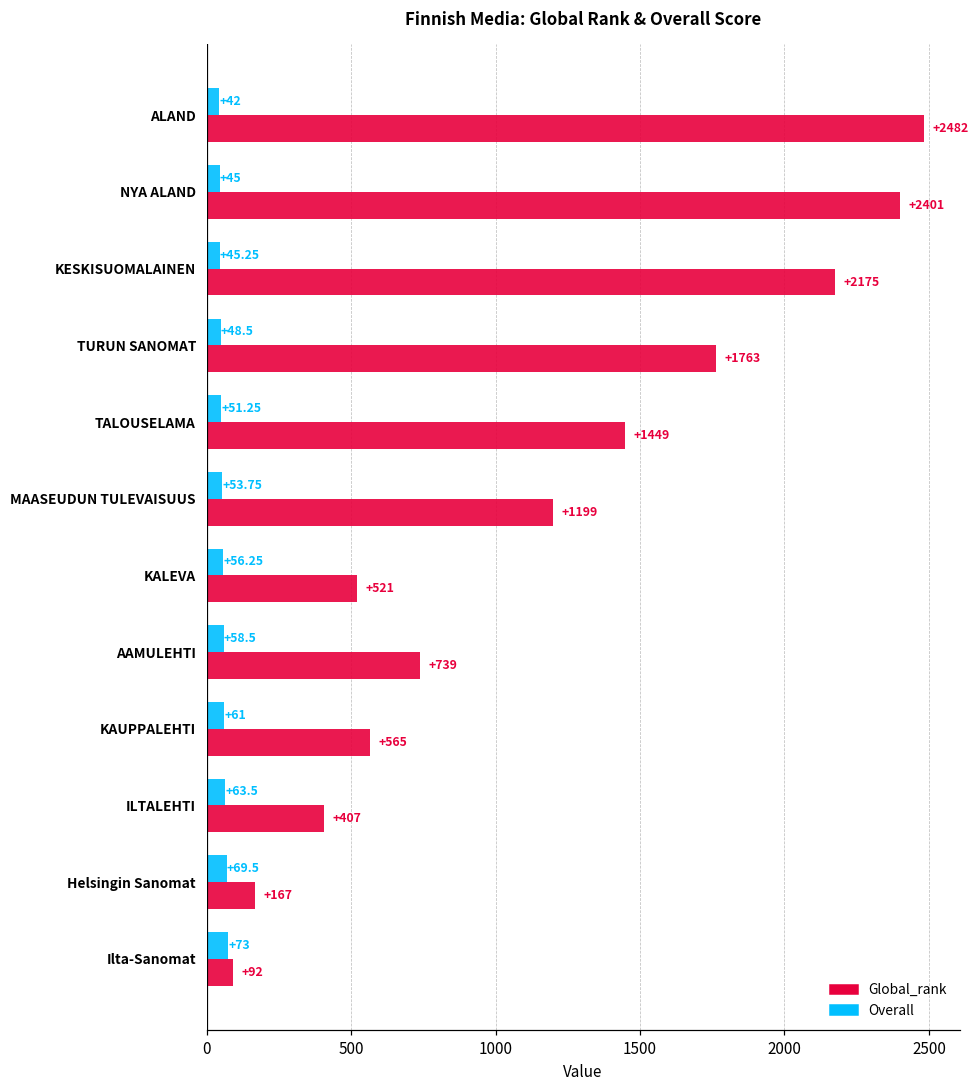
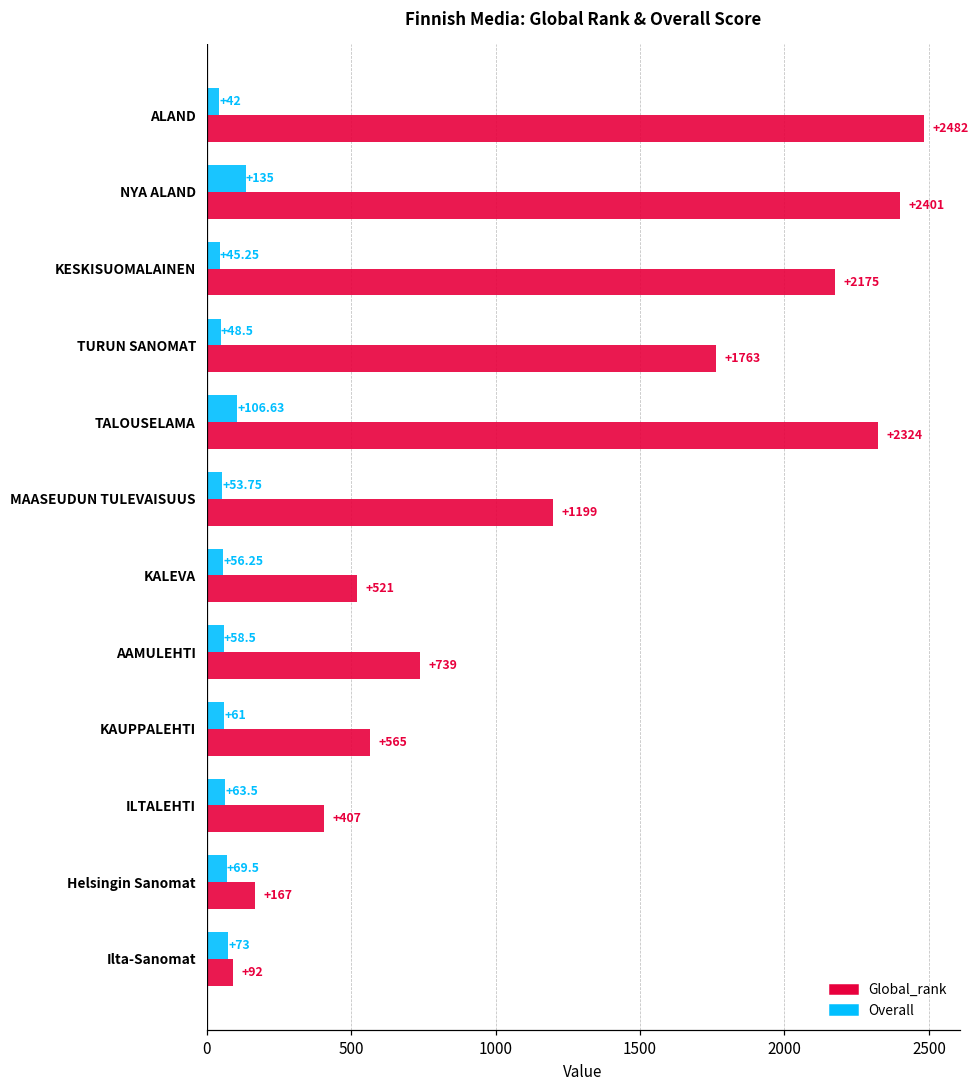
Overall, NYA ALAND: +45 -> +135
Overall, TALOUSELAMA: +51.25 -> +106.63
Global_rank, TALOUSELAMA: +1449 -> +2324
